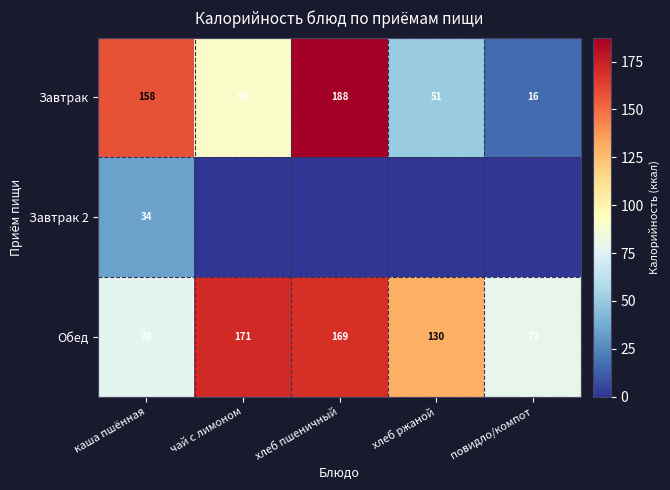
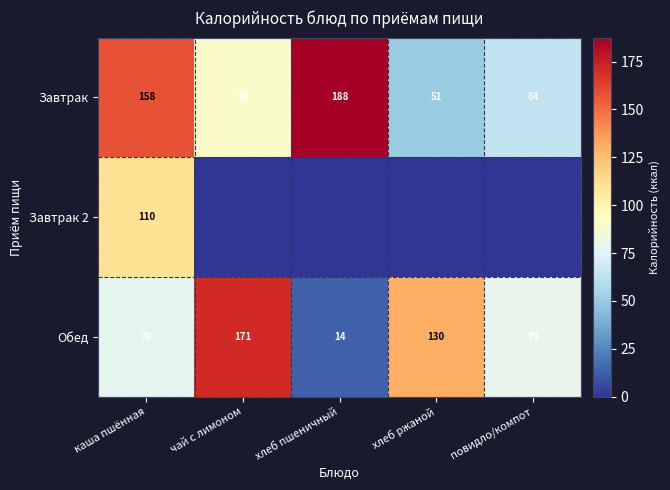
Завтрак, повидло/компот: 16 -> 64
Завтрак 2, каша пшённая: 34 -> 110
Обед, хлеб пшеничный: 169 -> 14
